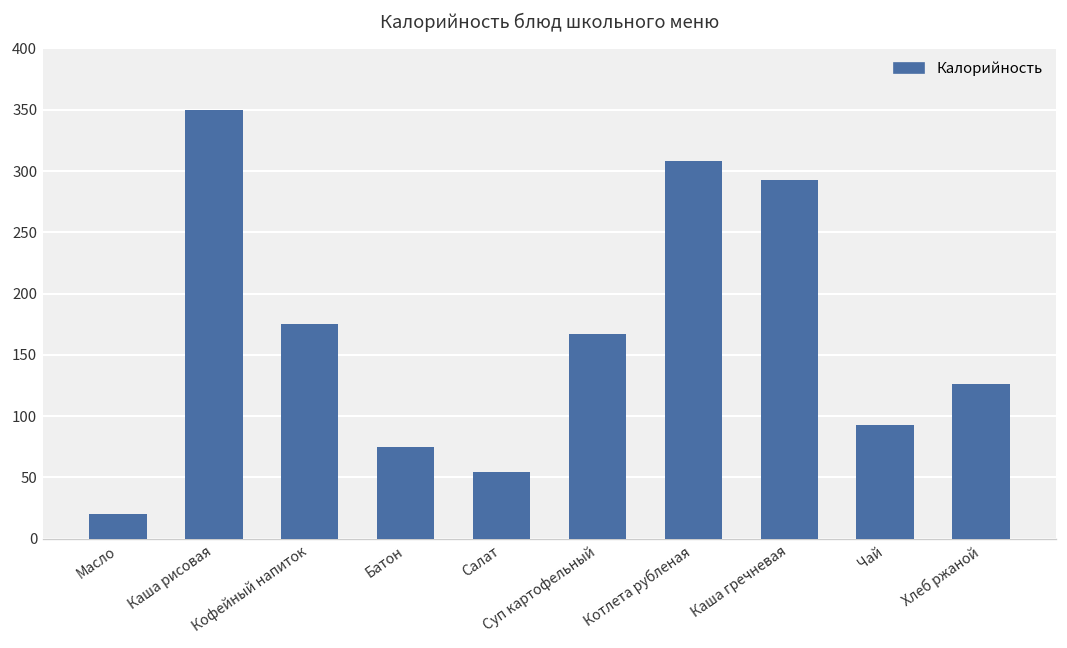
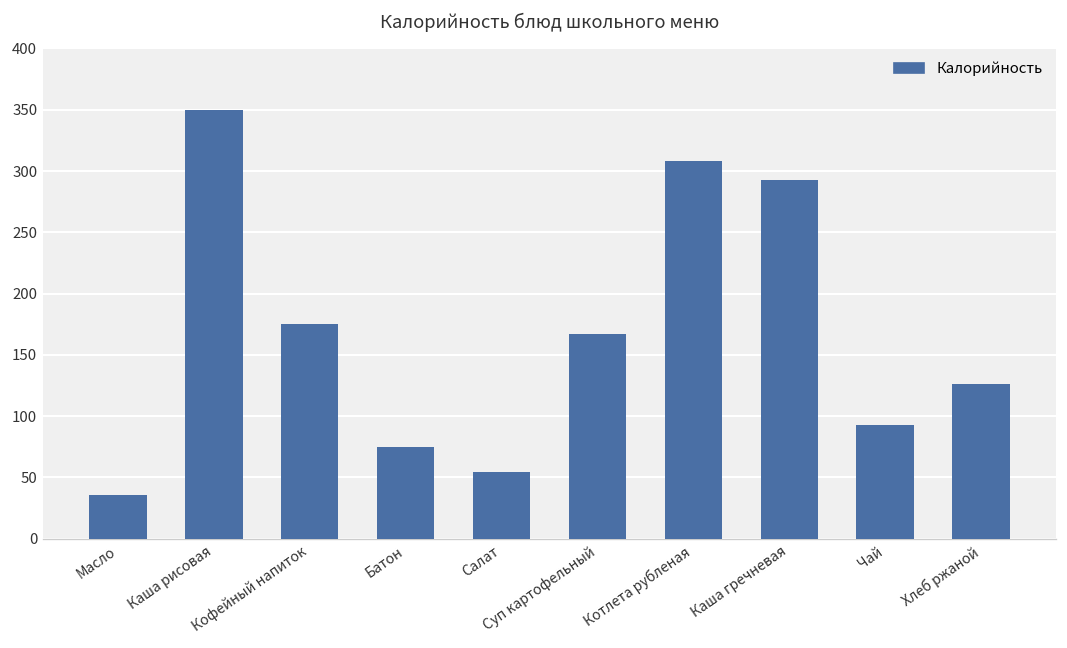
Масло: 20 -> 36
